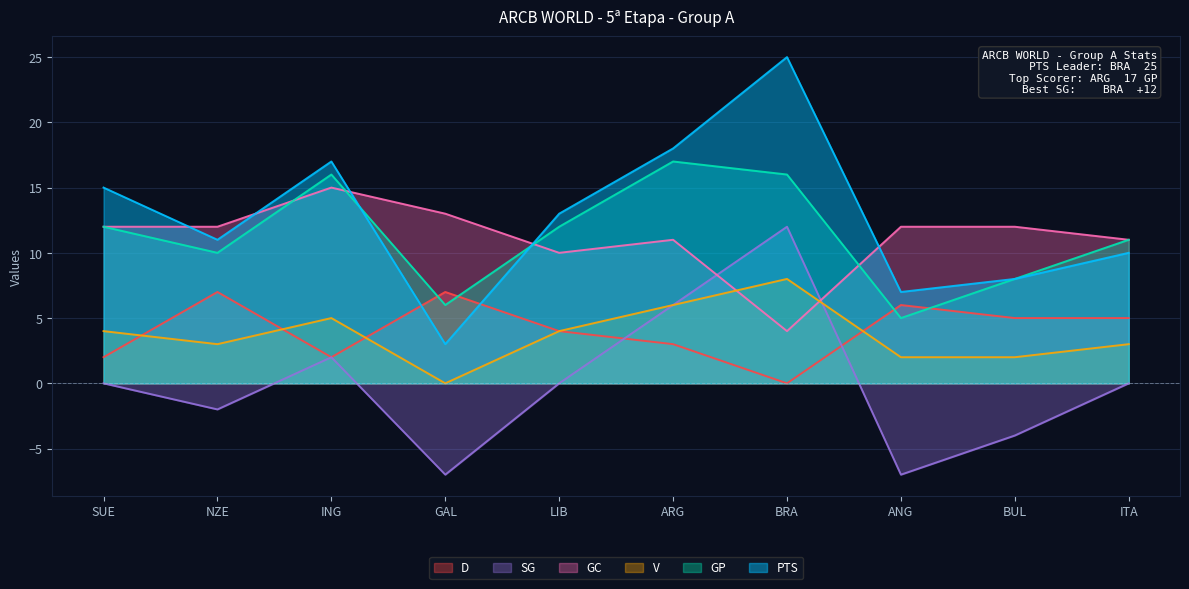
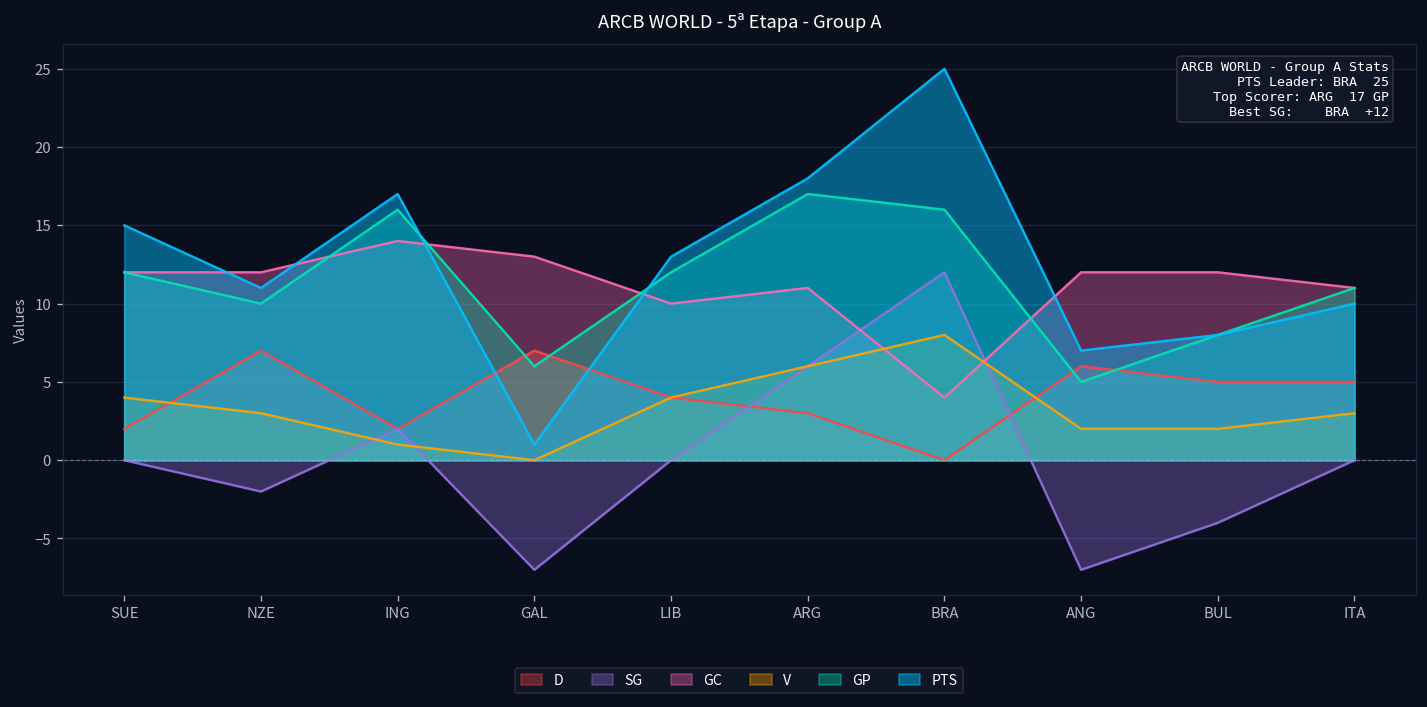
GC, ING: 15 -> 14
V, ING: 5 -> 1
PTS, GAL: 3 -> 1
